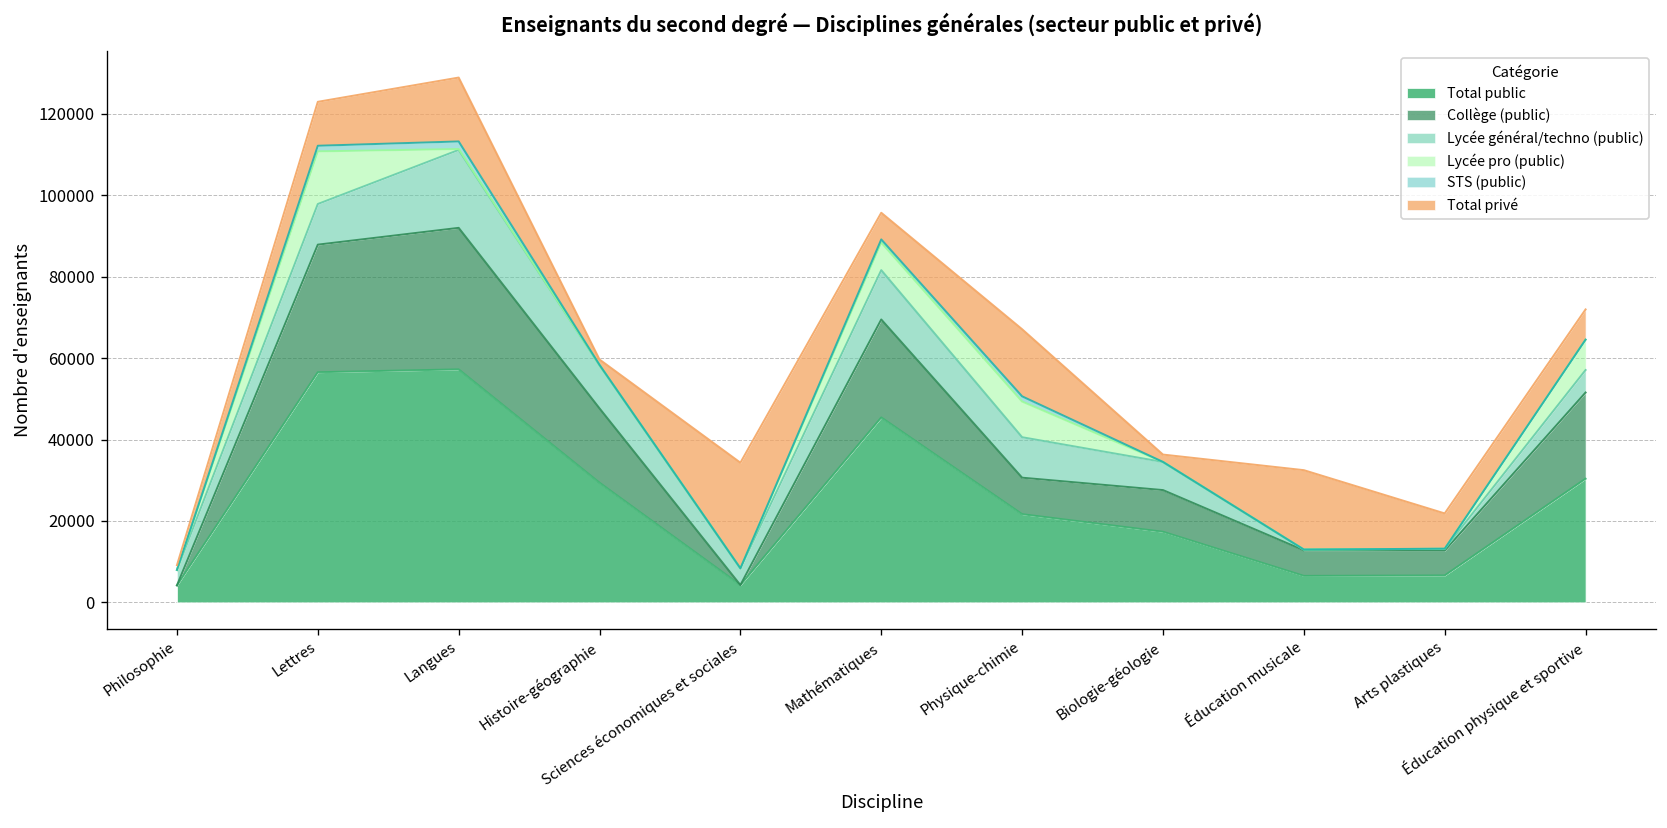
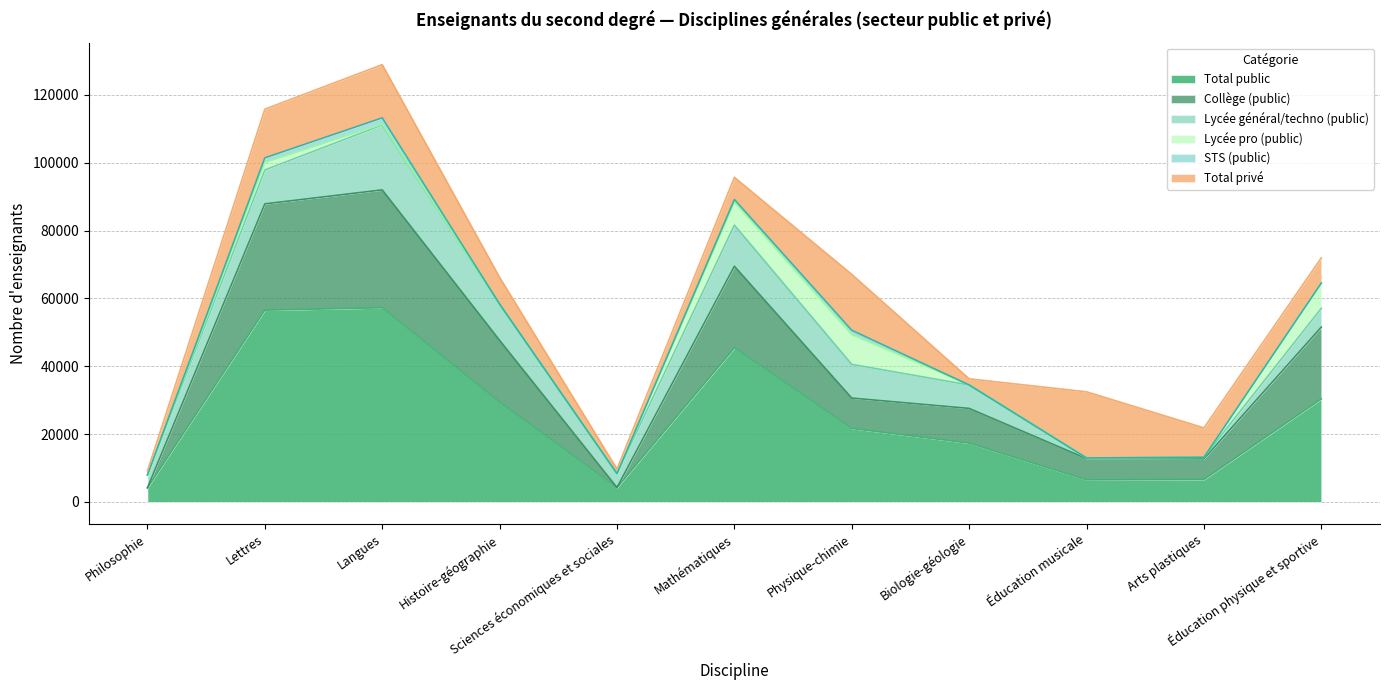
Lycée pro (public), Lettres: 13000 -> 2000
Total privé, Lettres: 11000 -> 14000
Total privé, Histoire-géographie: 1000 -> 8000
Total privé, Sciences économiques et sociales: 26000 -> 1000
